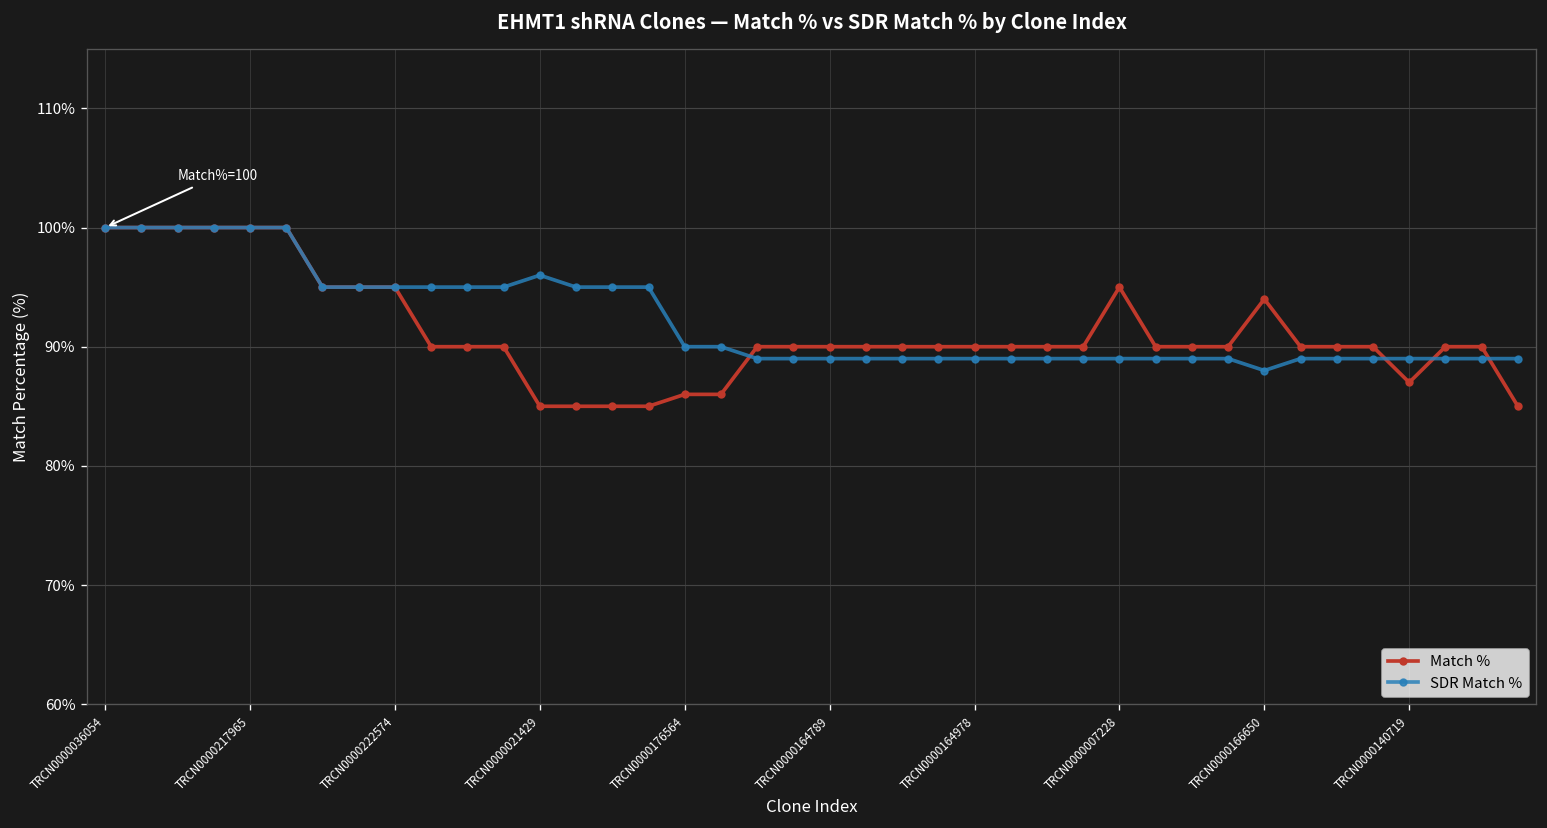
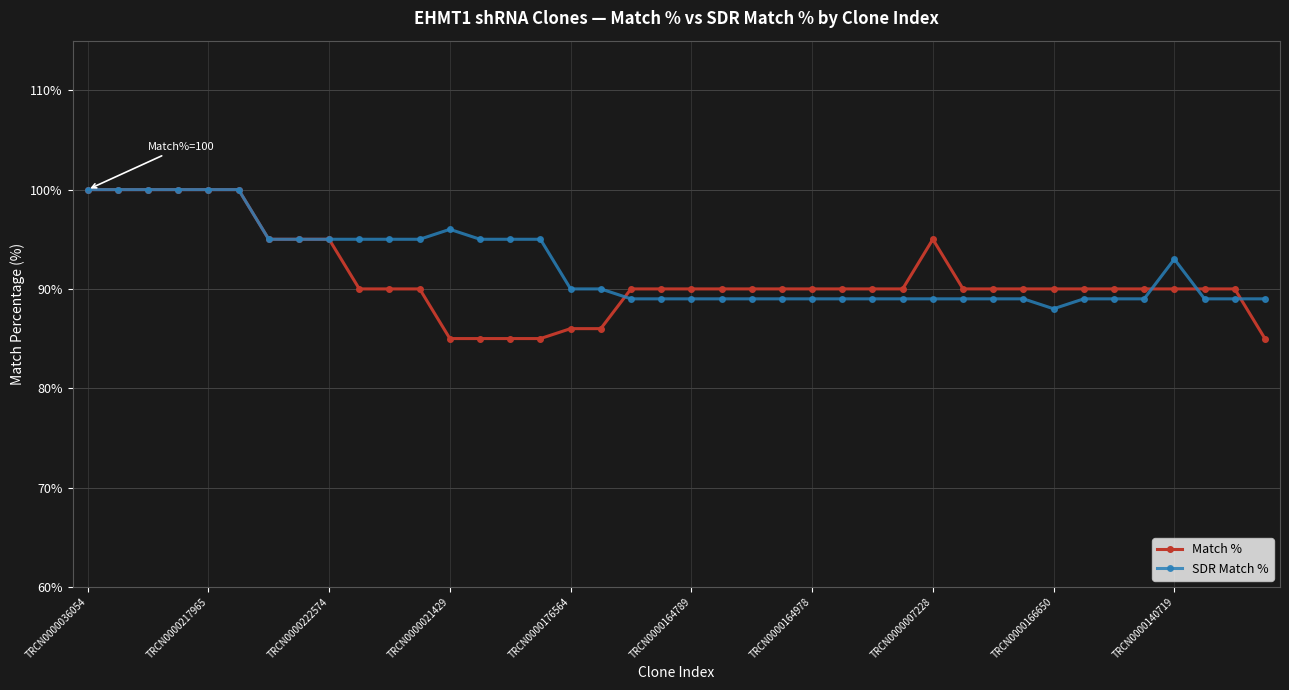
Match %, TRCN0000166650: 94% -> 90%
Match %, TRCN0000140719: 87% -> 90%
SDR Match %, TRCN0000140719: 89% -> 93%
